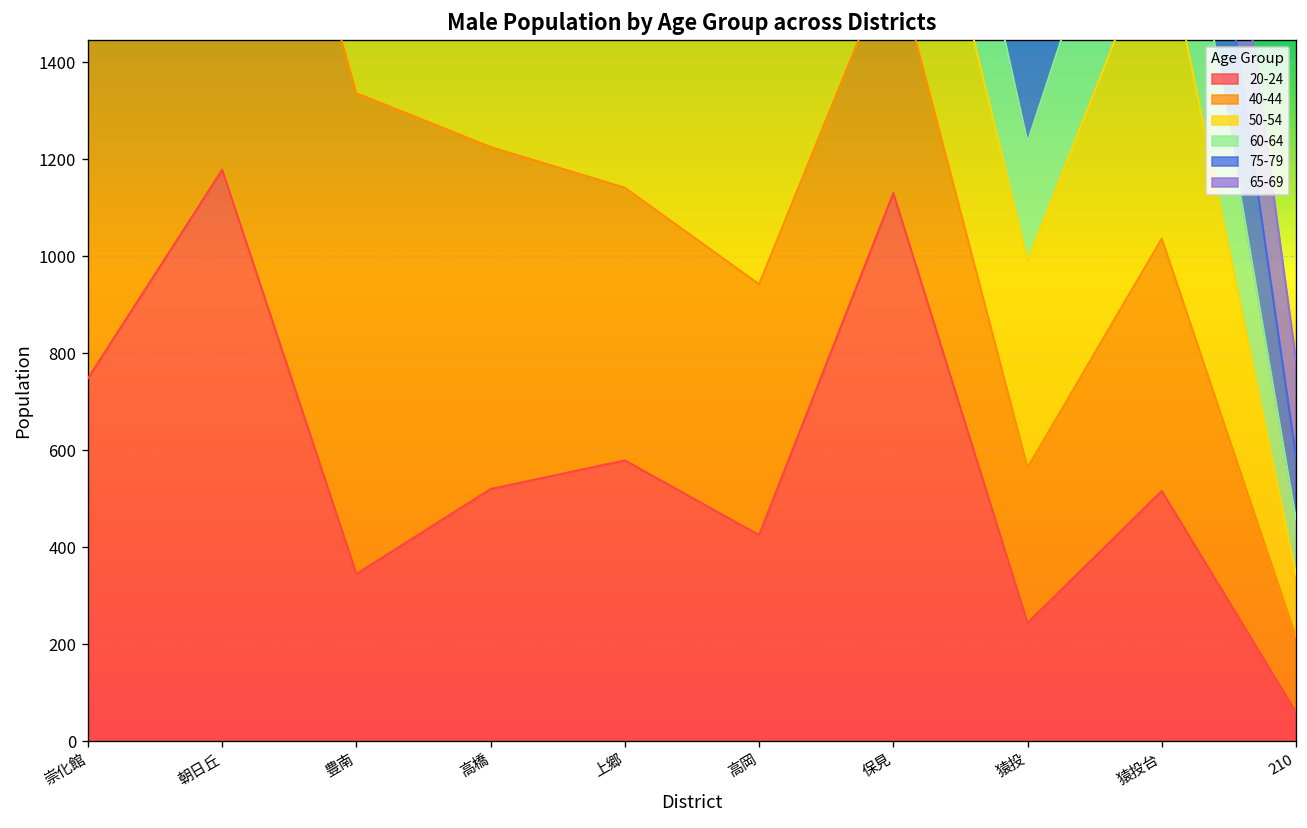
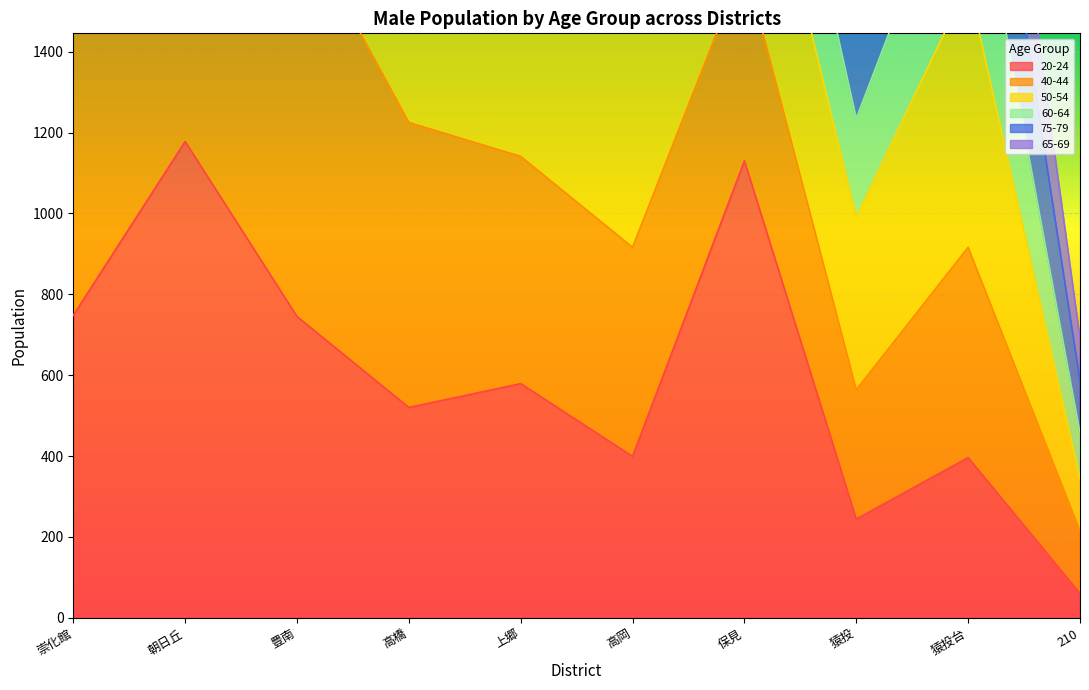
20-24, 豊南: 350 -> 750
20-24, 高岡: 430 -> 400
20-24, 猿投台: 520 -> 400
65-69, 210: 200 -> 110
